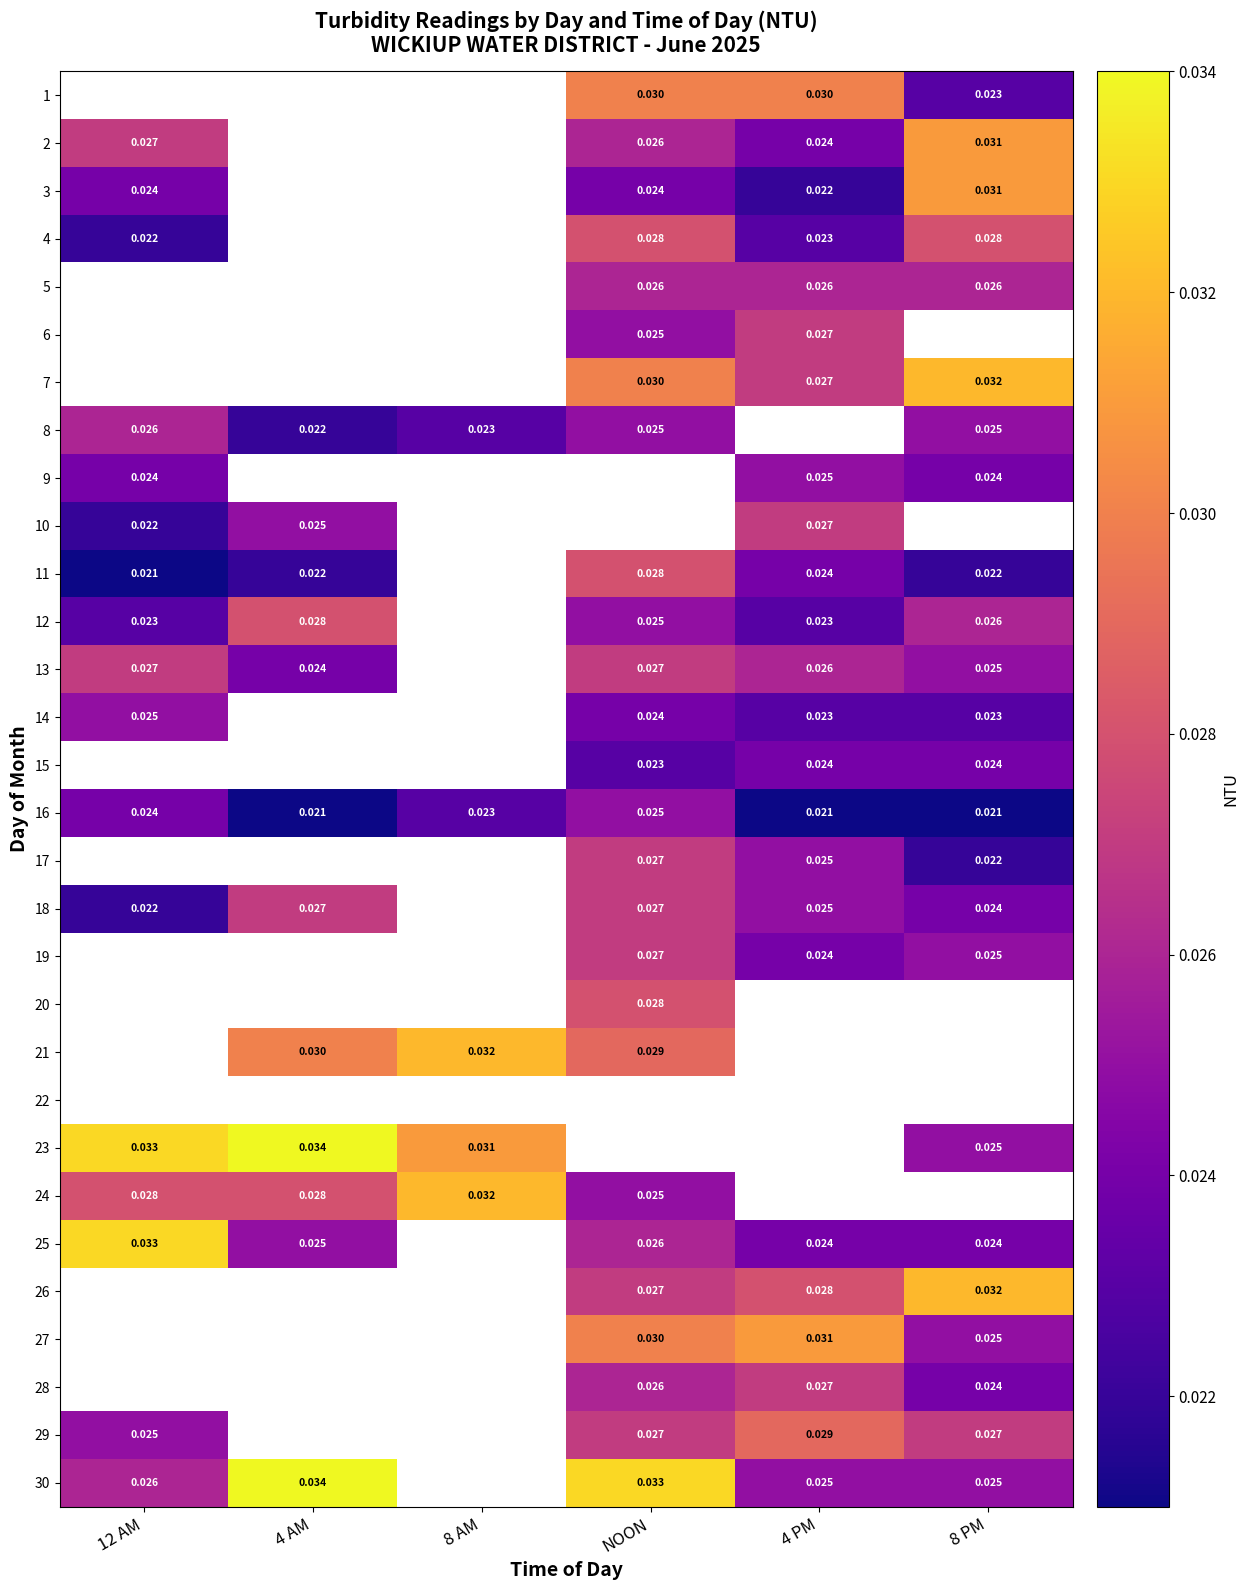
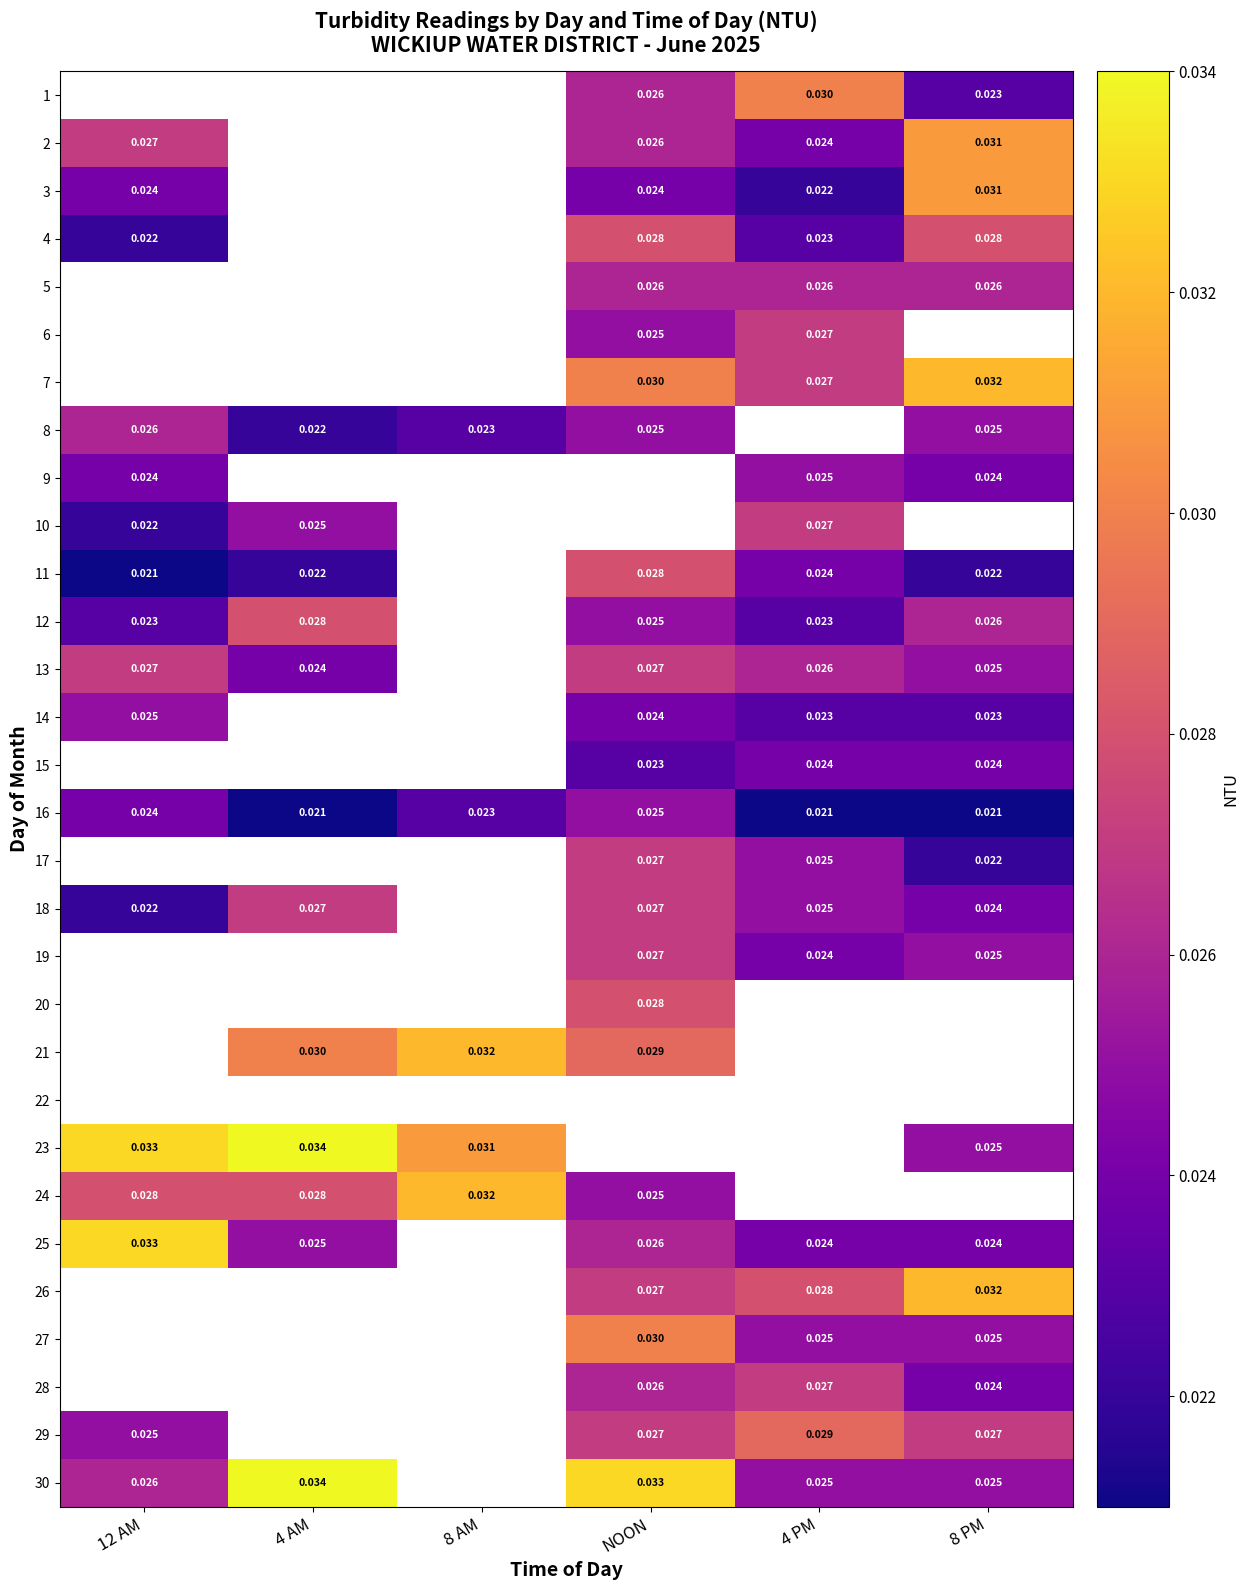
1, NOON: 0.030 -> 0.026
27, 4 PM: 0.031 -> 0.025
